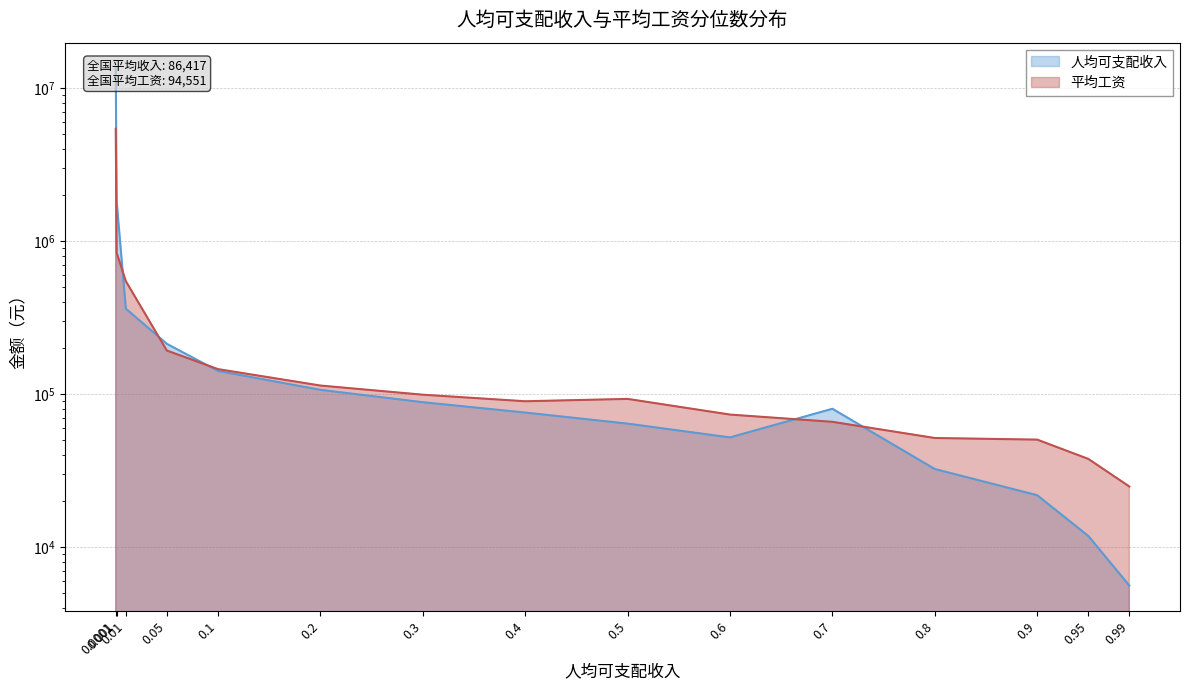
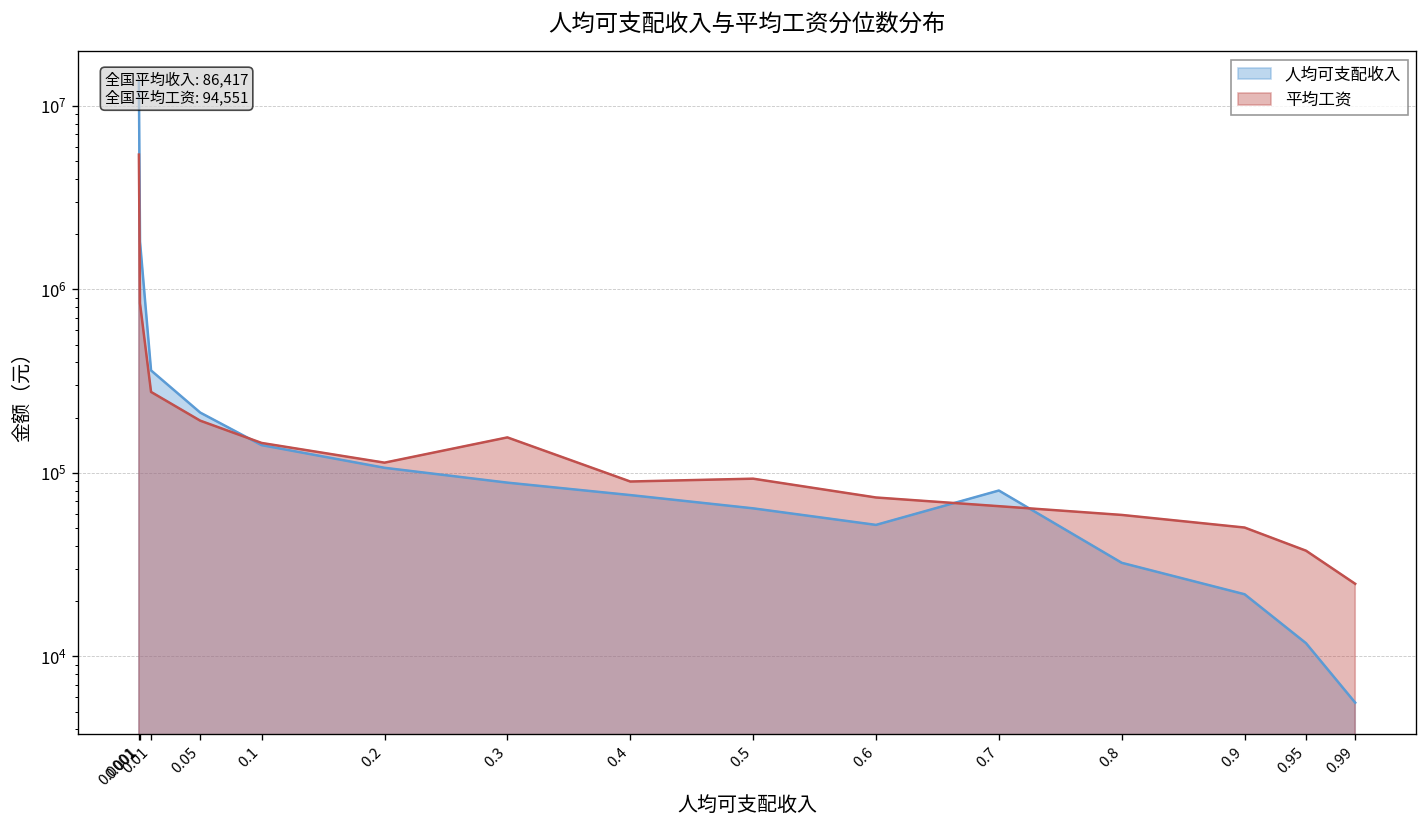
平均工资, 0.01: 550000 -> 280000
平均工资, 0.3: 100000 -> 160000
平均工资, 0.8: 52000 -> 59000
